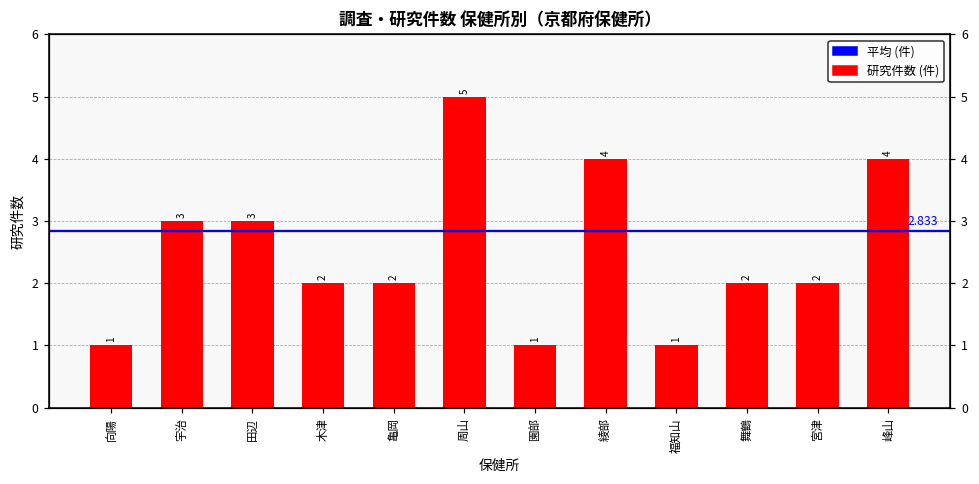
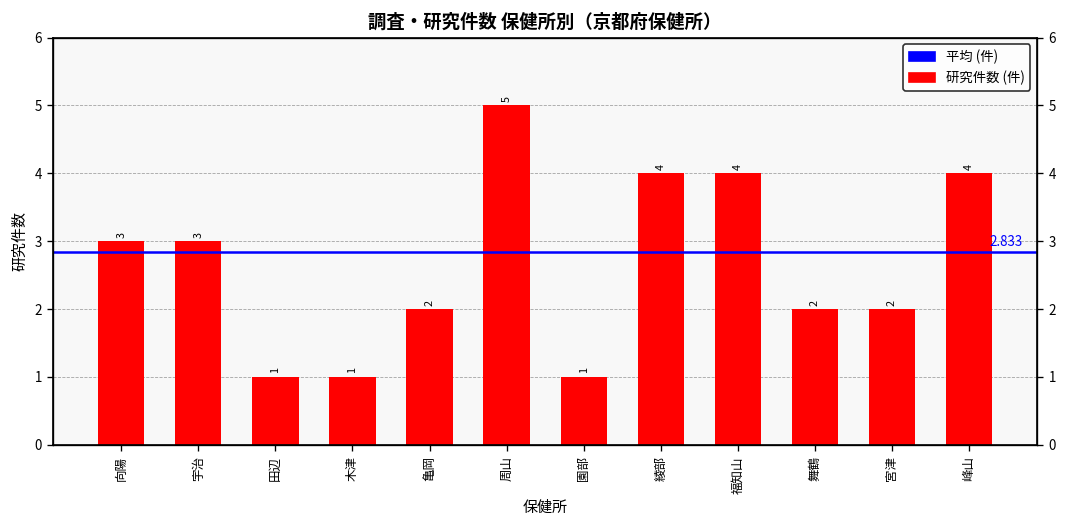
向陽: 1 -> 3
田辺: 3 -> 1
木津: 2 -> 1
福知山: 1 -> 4
